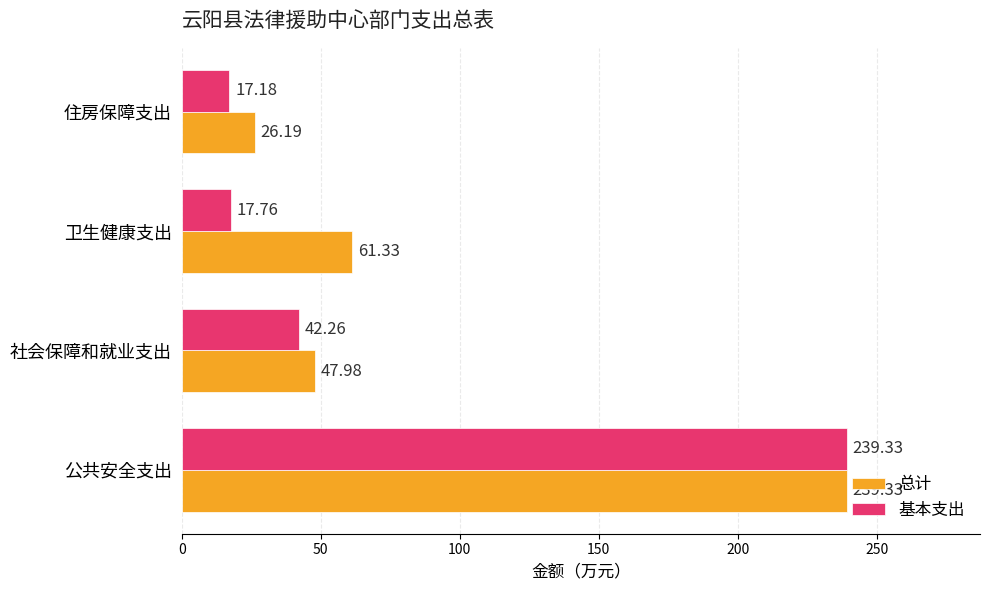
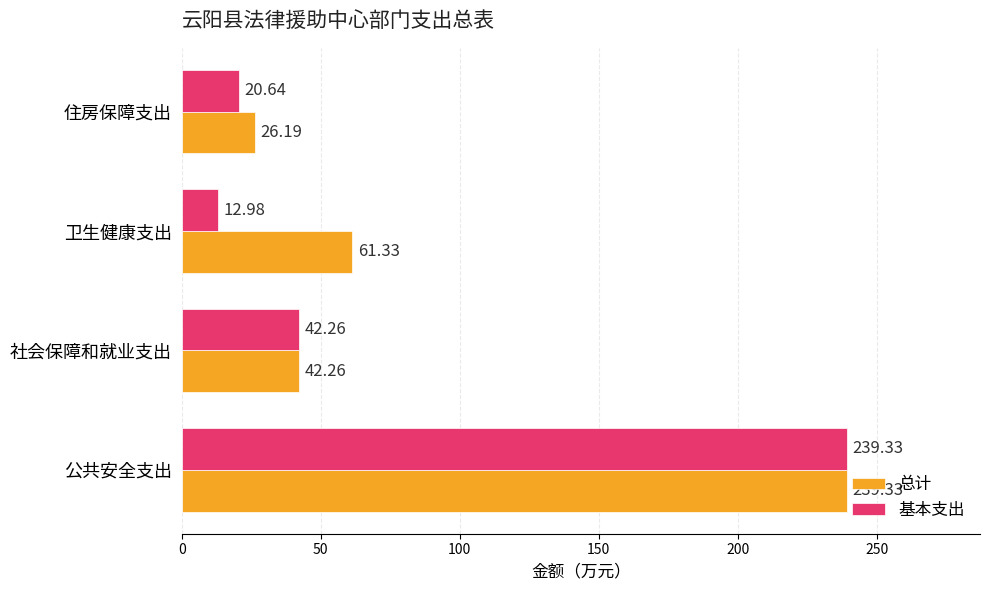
基本支出, 住房保障支出: 17.18 -> 20.64
基本支出, 卫生健康支出: 17.76 -> 12.98
总计, 社会保障和就业支出: 47.98 -> 42.26
